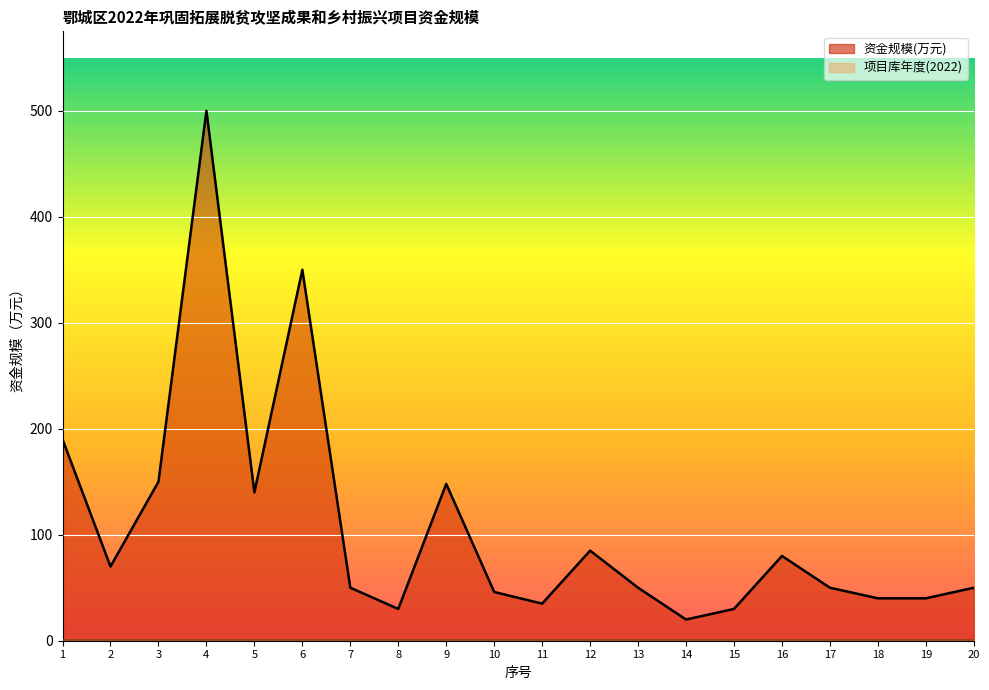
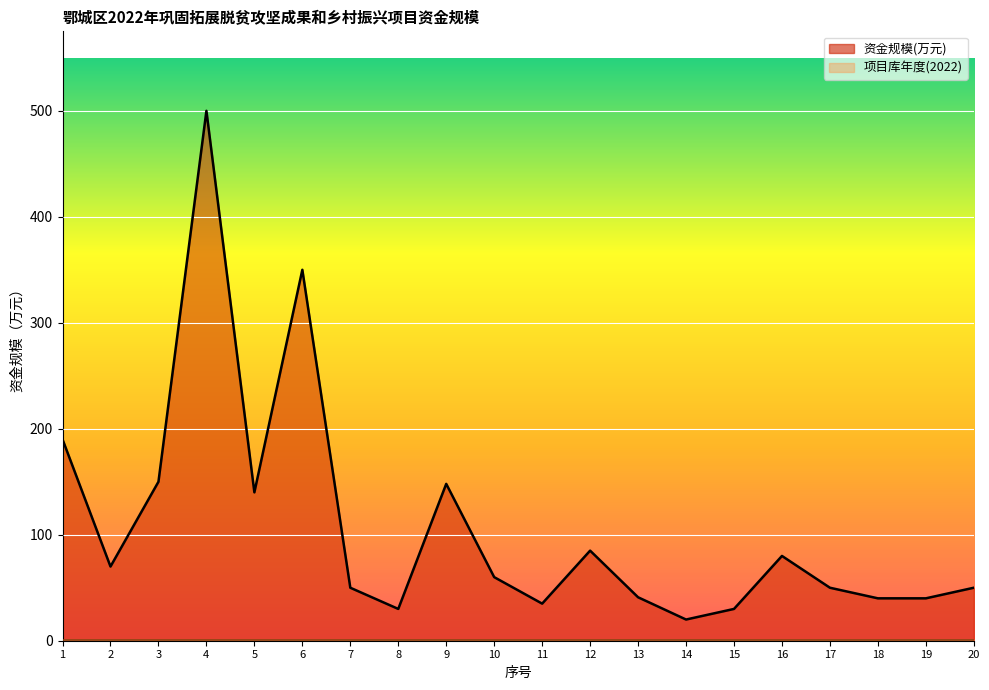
资金规模(万元), 10: 46 -> 60
资金规模(万元), 13: 50 -> 41
